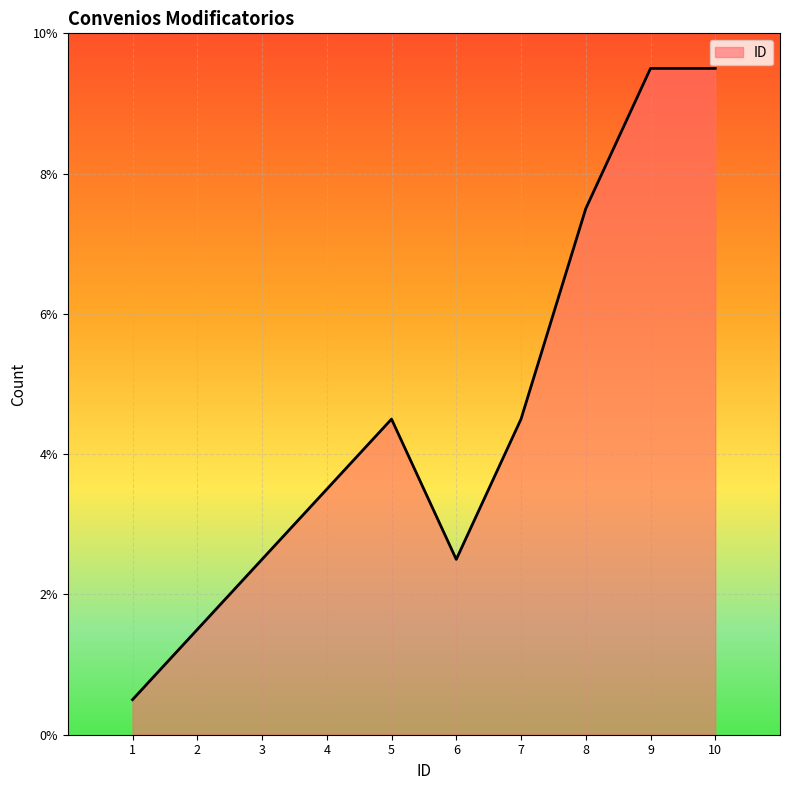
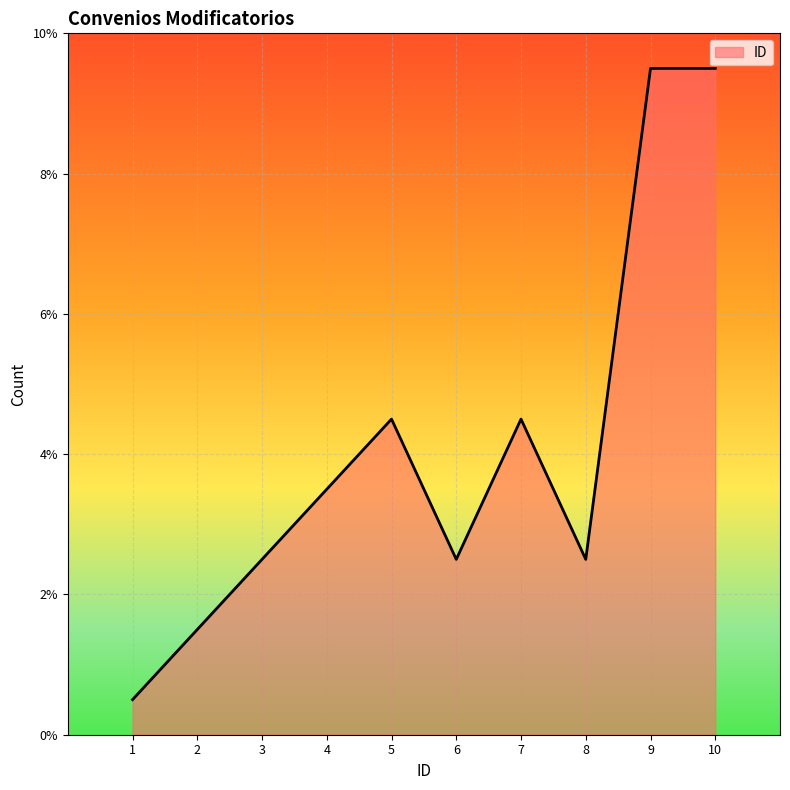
8: 7.5% -> 2.5%
